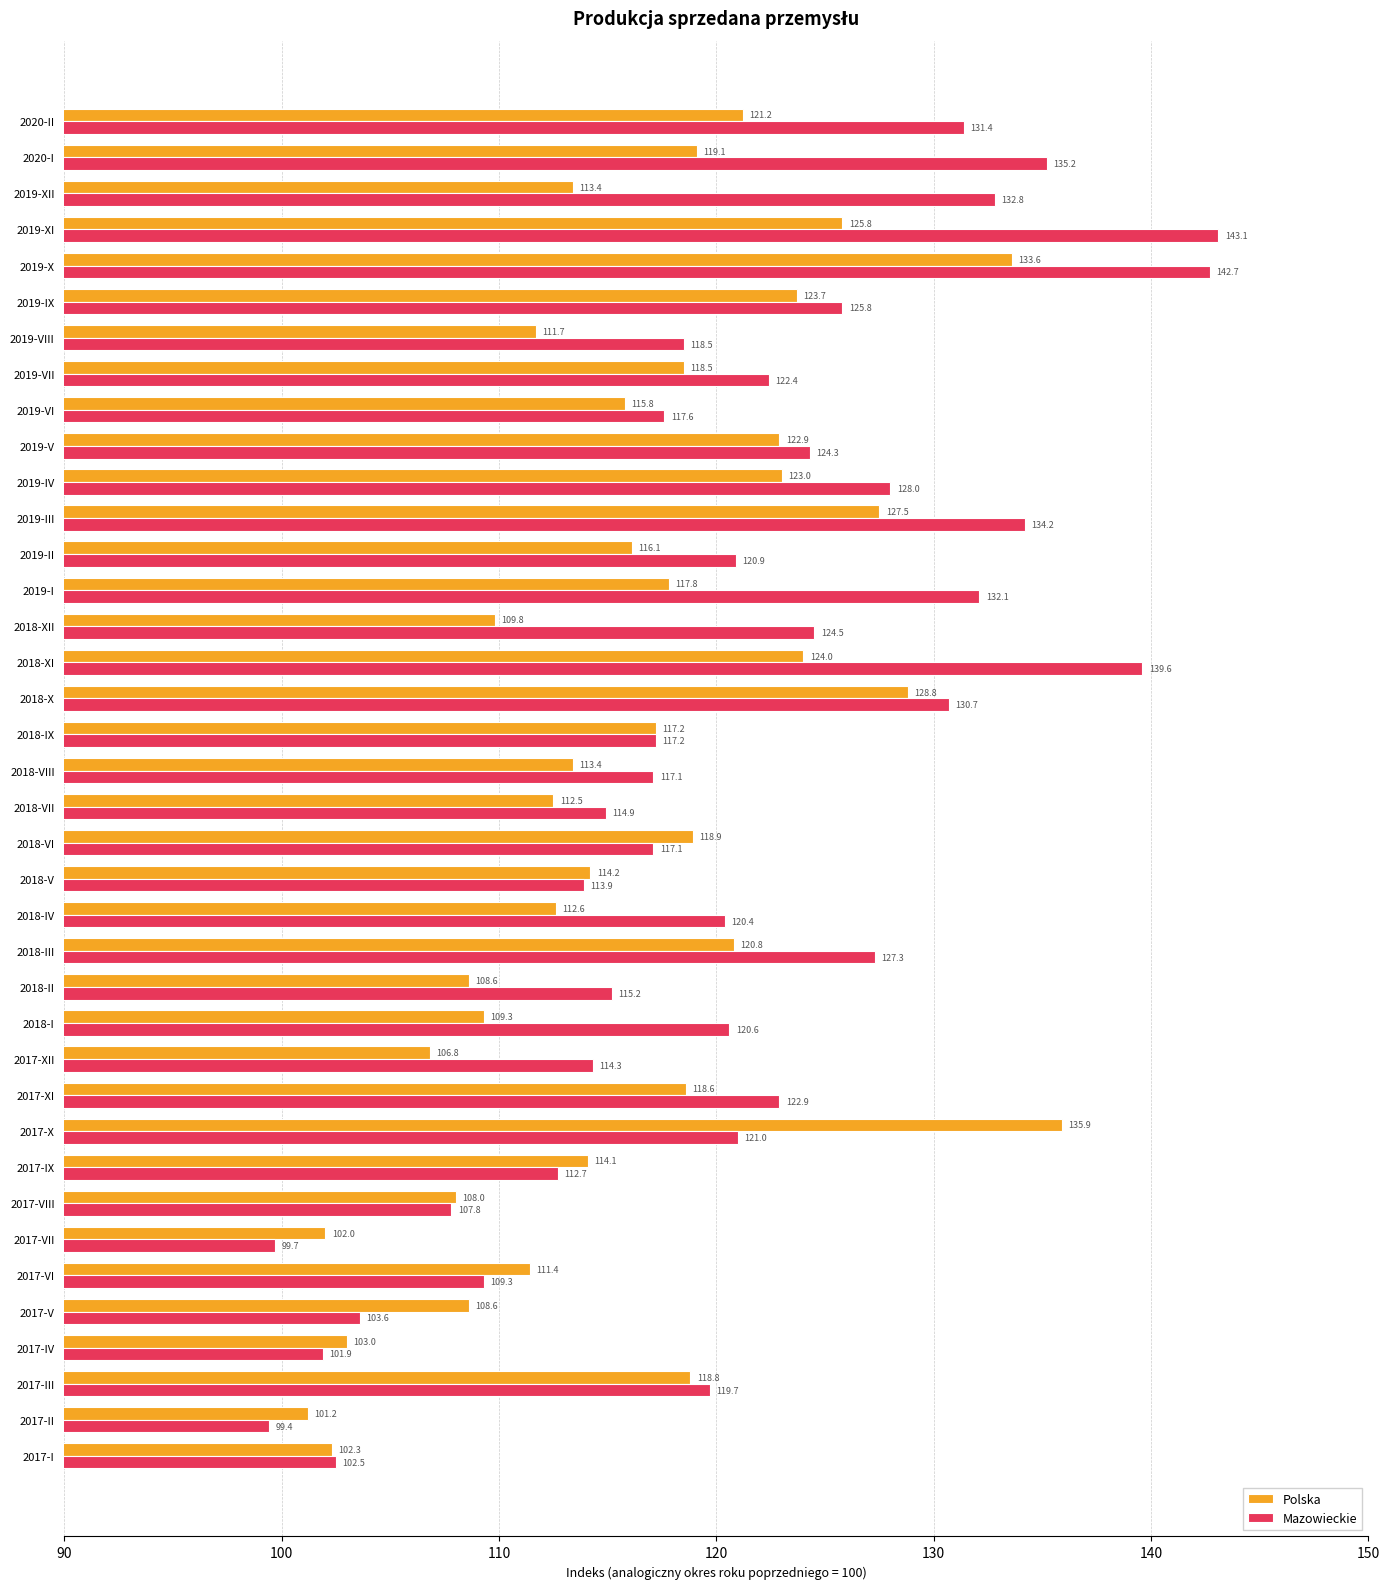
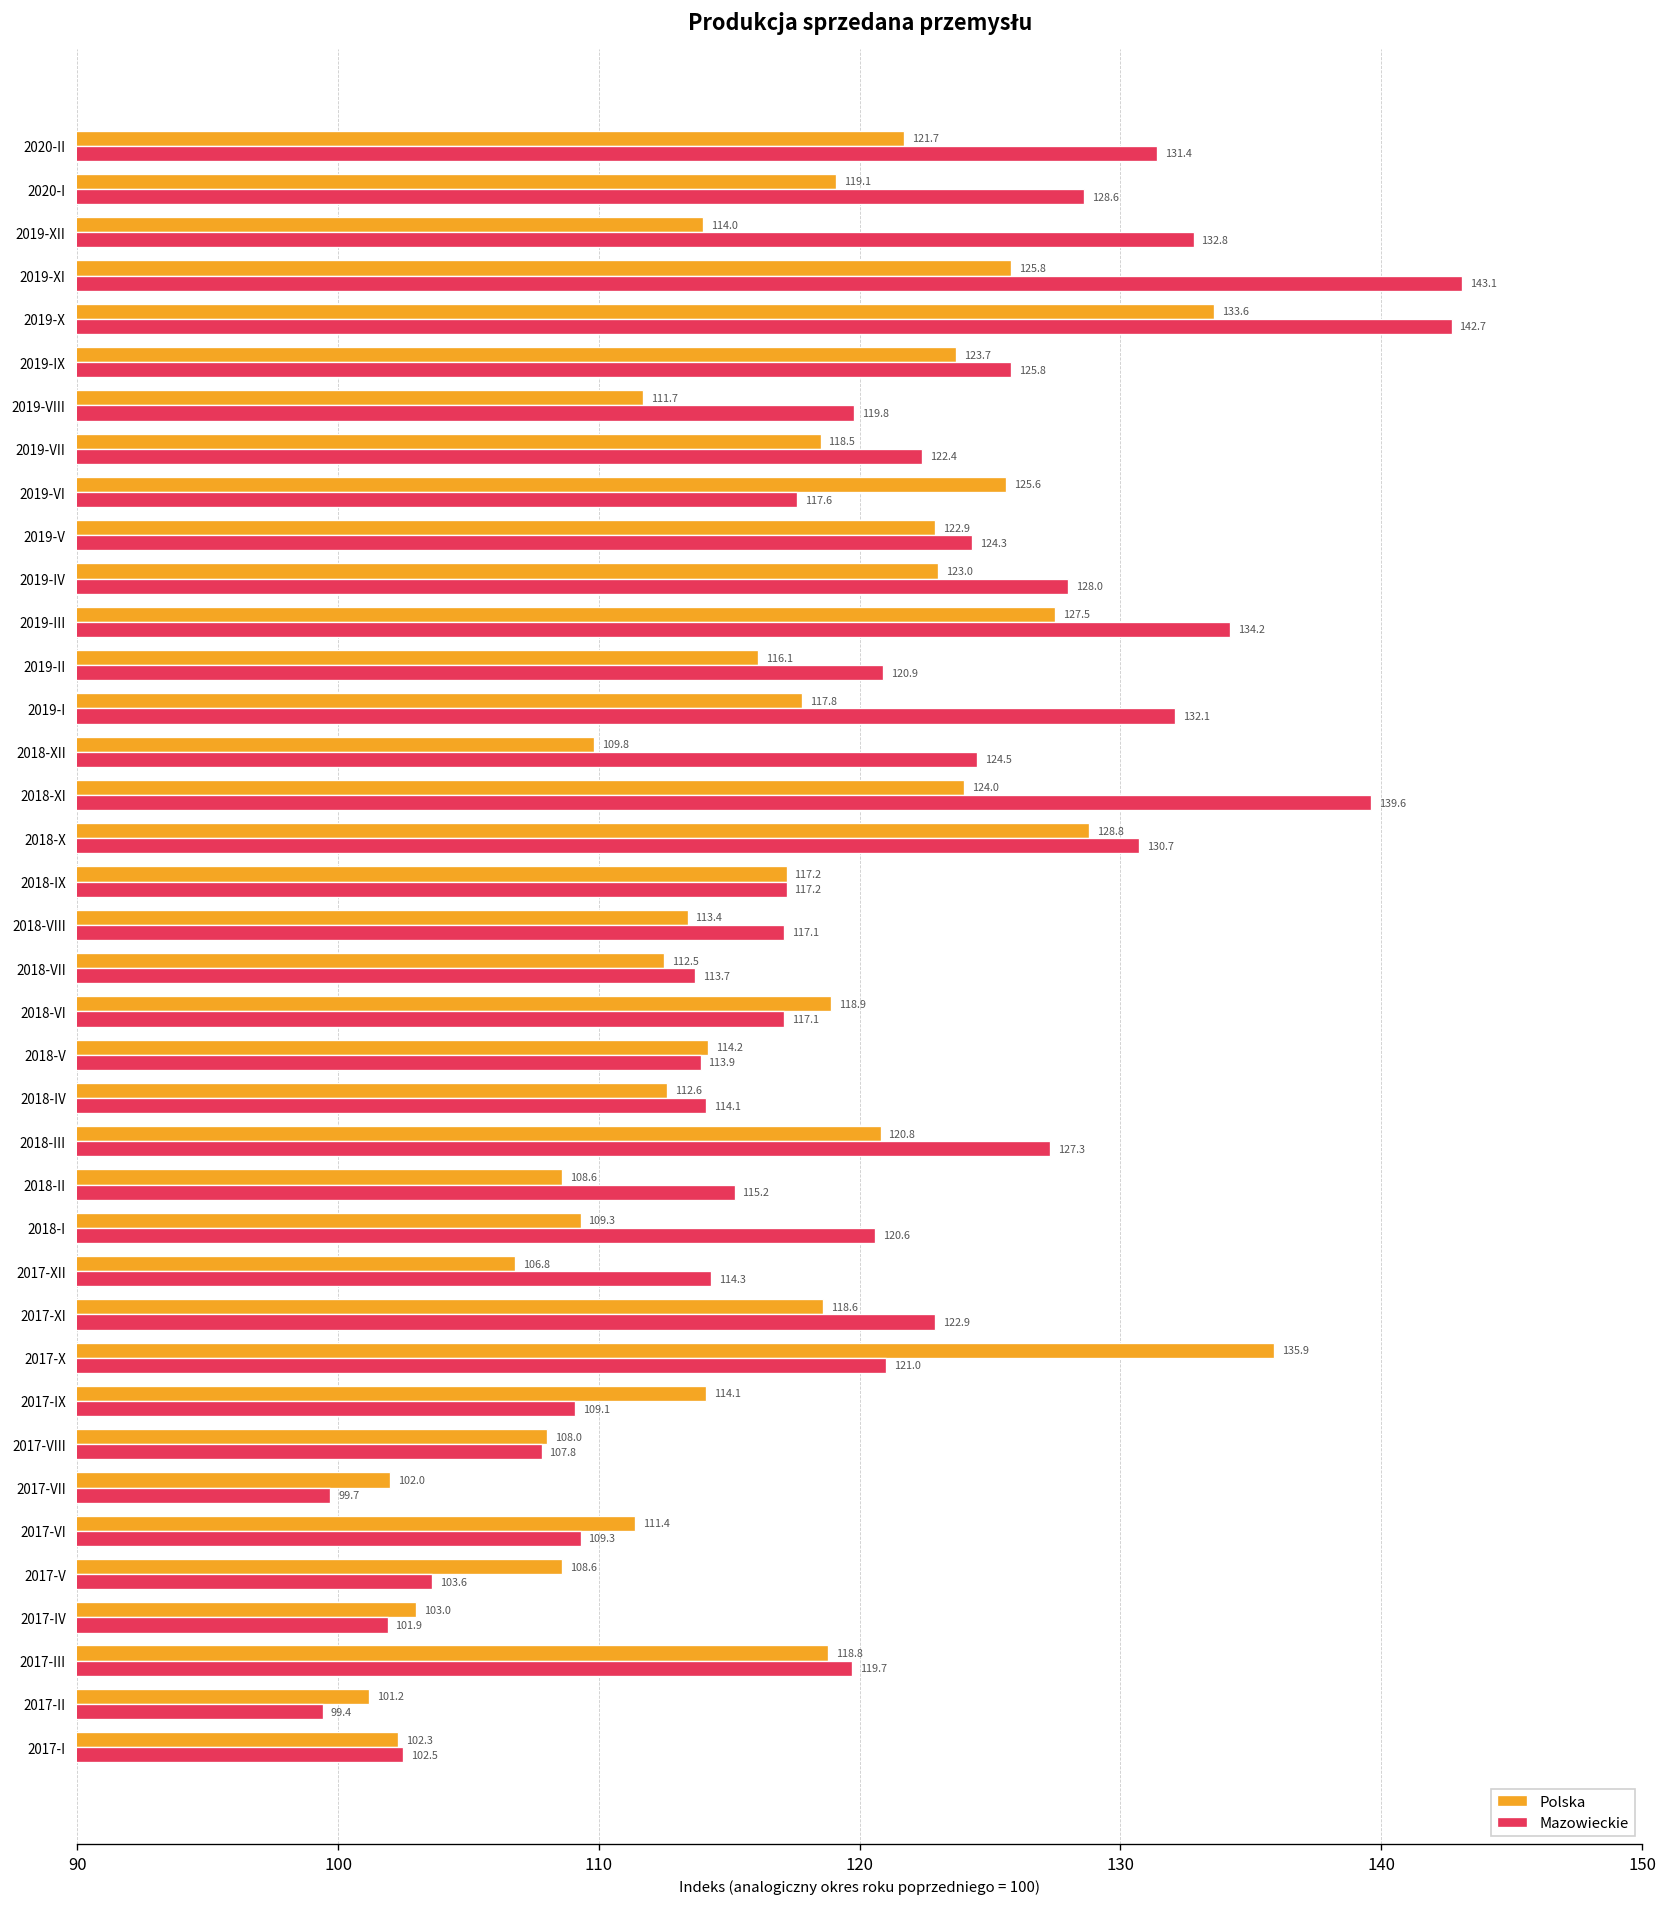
Polska, 2020-II: 121.2 -> 121.7
Mazowieckie, 2020-I: 135.2 -> 128.6
Polska, 2019-XII: 113.4 -> 114.0
Mazowieckie, 2019-VIII: 118.5 -> 119.8
Polska, 2019-VI: 115.8 -> 125.6
Mazowieckie, 2018-VII: 114.9 -> 113.7
Mazowieckie, 2018-IV: 120.4 -> 114.1
Mazowieckie, 2017-IX: 112.7 -> 109.1
